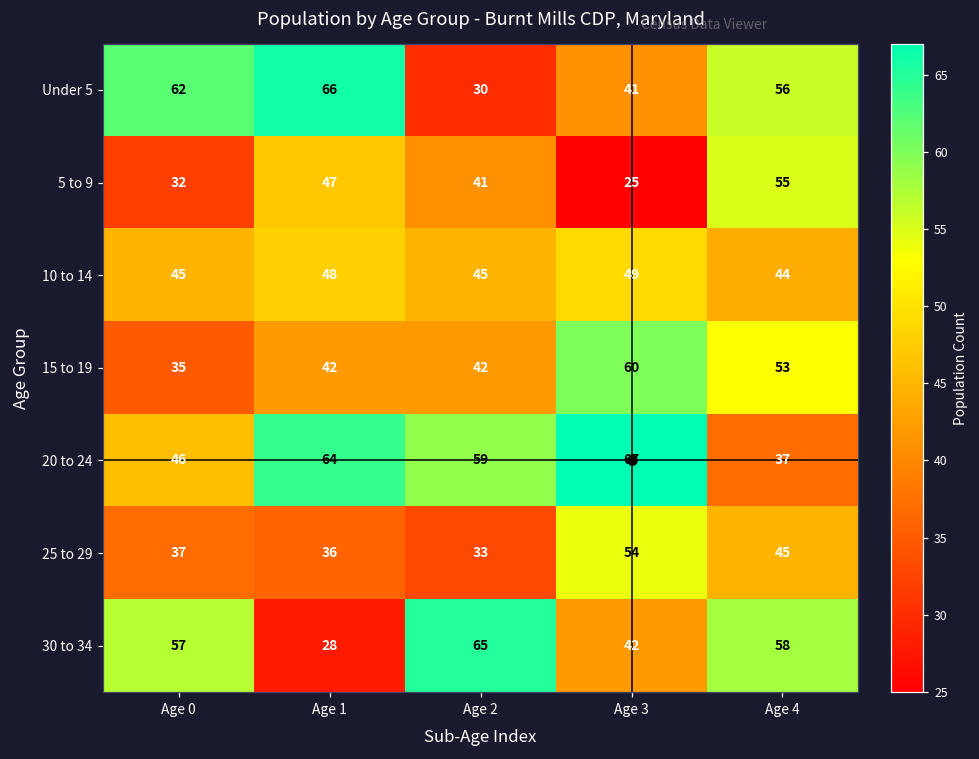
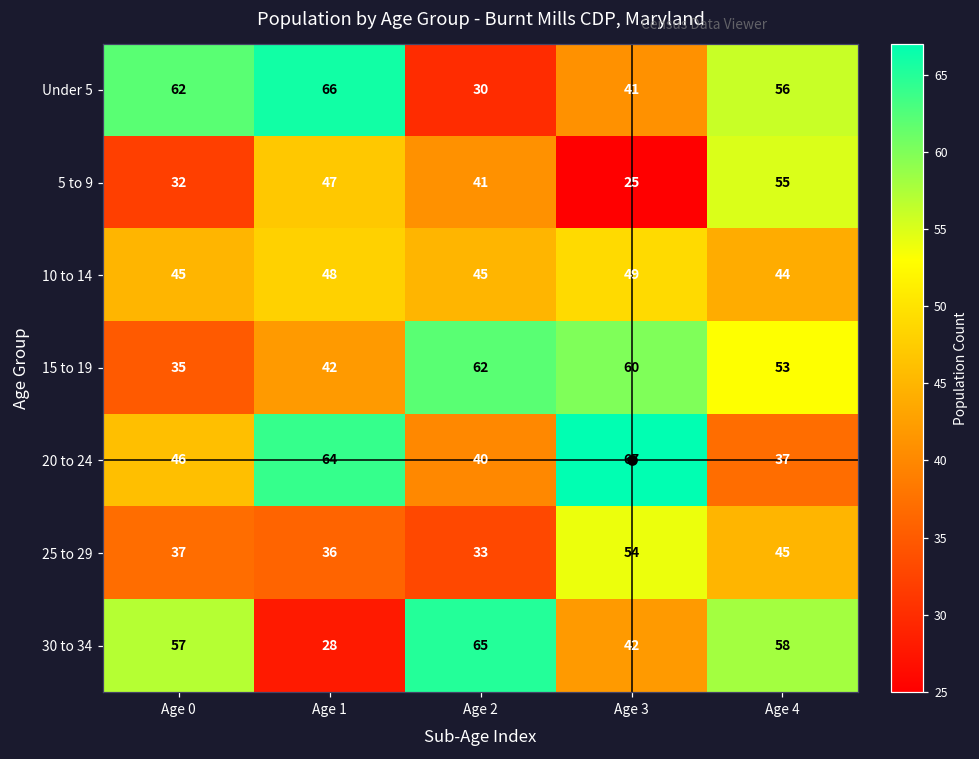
15 to 19, Age 2: 42 -> 62
20 to 24, Age 2: 59 -> 40
